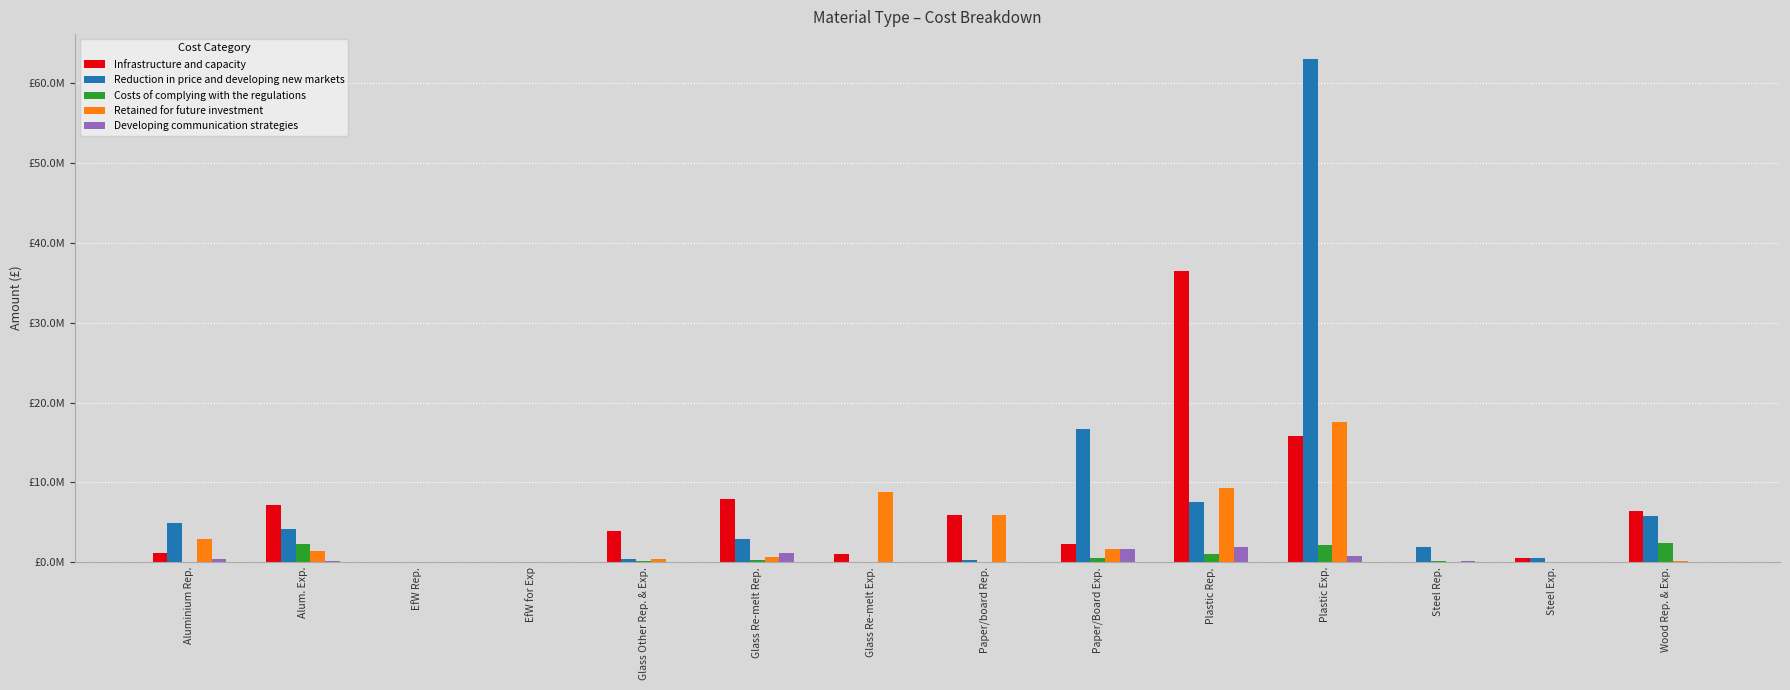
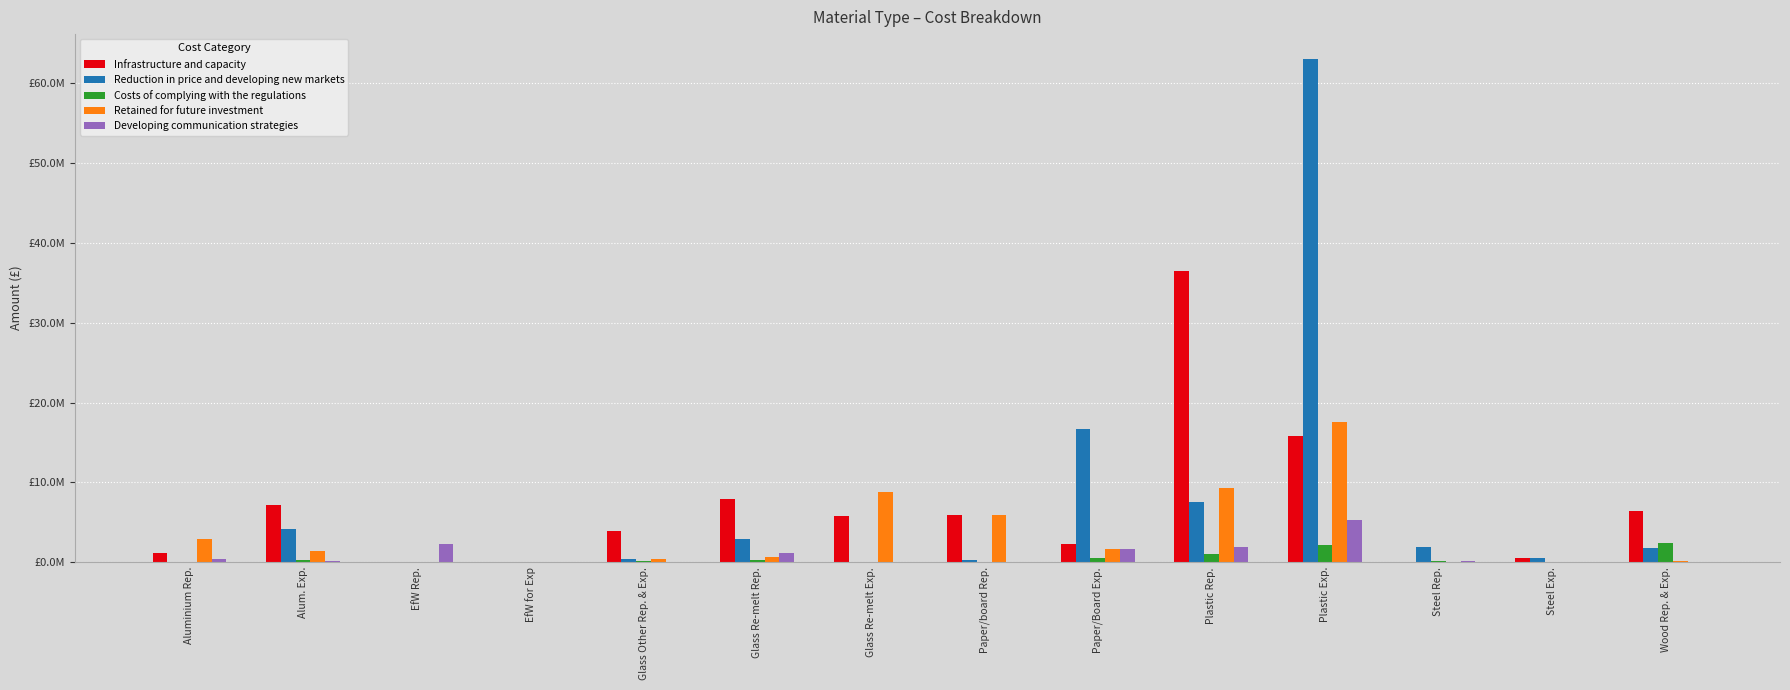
Reduction in price and developing new markets, Aluminium Rep.: £5000000 -> £0
Costs of complying with the regulations, Alum. Exp.: £2000000 -> £0
Developing communication strategies, EfW Rep.: £0 -> £2000000
Infrastructure and capacity, Glass Re-melt Exp.: £1000000 -> £6000000
Developing communication strategies, Plastic Exp.: £1000000 -> £5000000
Reduction in price and developing new markets, Wood Rep. & Exp.: £6000000 -> £2000000
